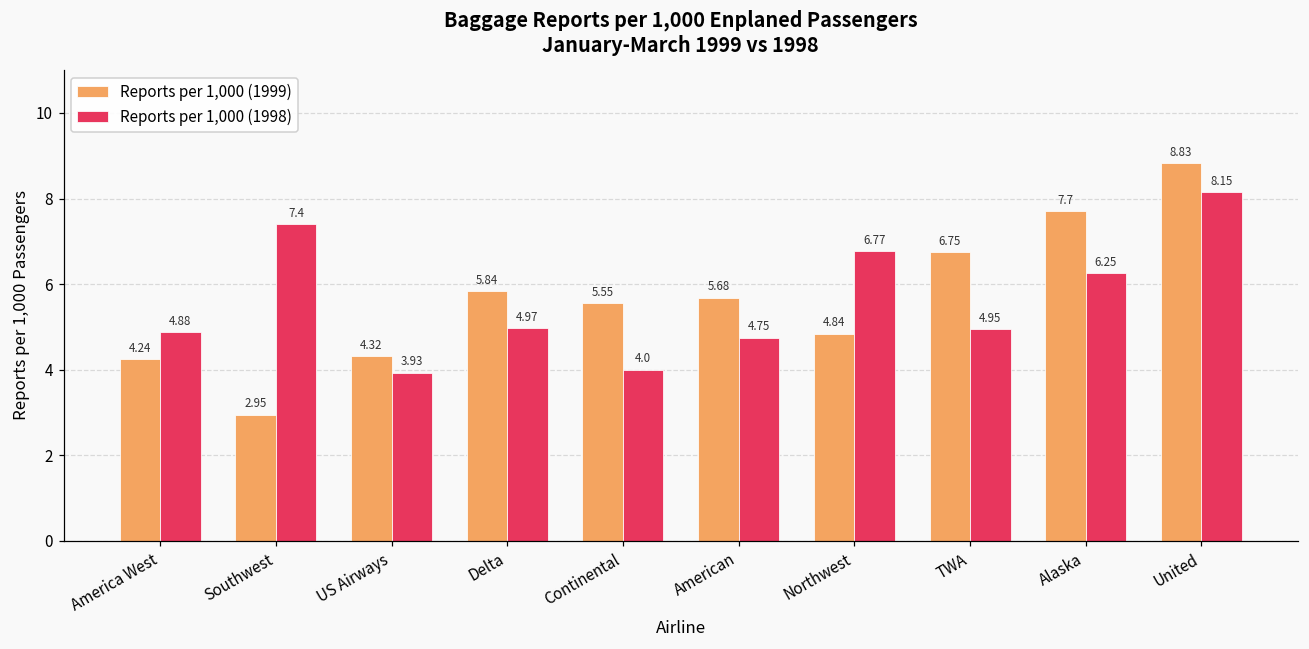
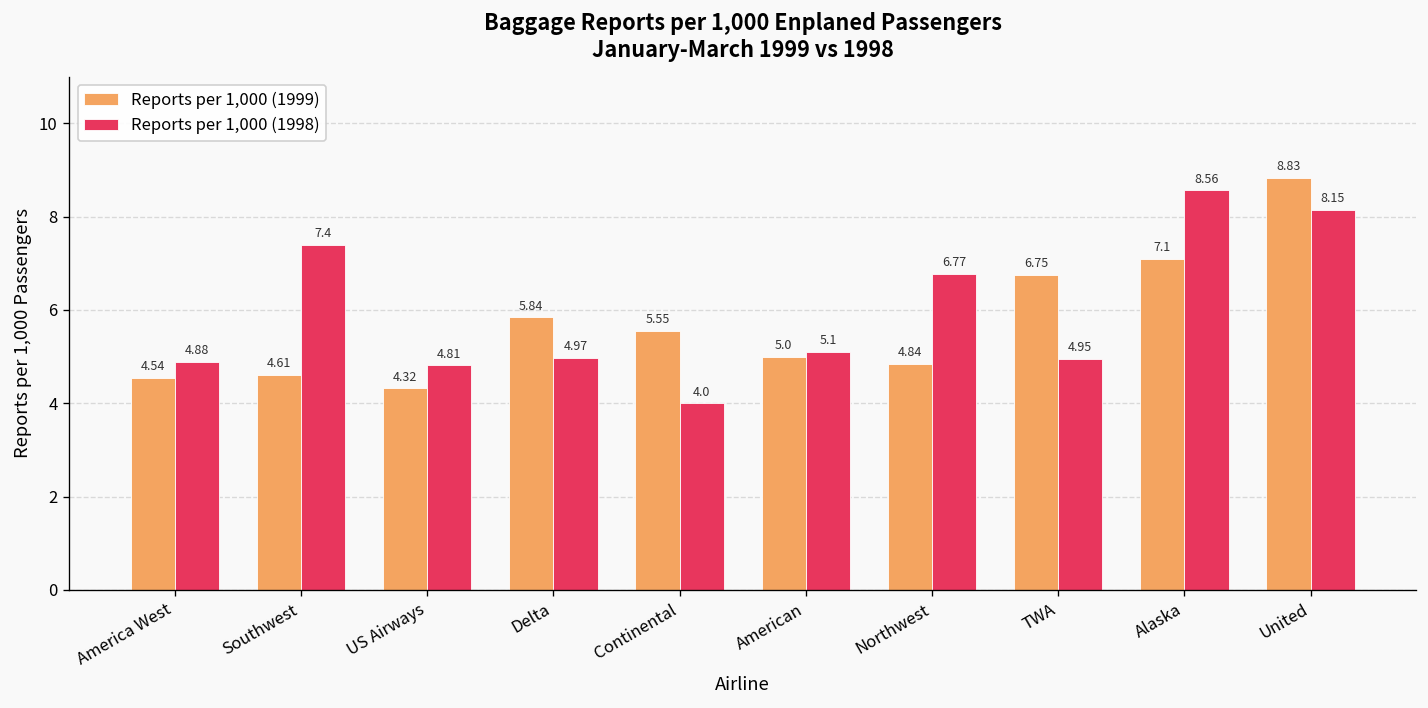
Reports per 1,000 (1999), America West: 4.24 -> 4.54
Reports per 1,000 (1999), Southwest: 2.95 -> 4.61
Reports per 1,000 (1998), US Airways: 3.93 -> 4.81
Reports per 1,000 (1999), American: 5.68 -> 5.0
Reports per 1,000 (1998), American: 4.75 -> 5.1
Reports per 1,000 (1999), Alaska: 7.7 -> 7.1
Reports per 1,000 (1998), Alaska: 6.25 -> 8.56
